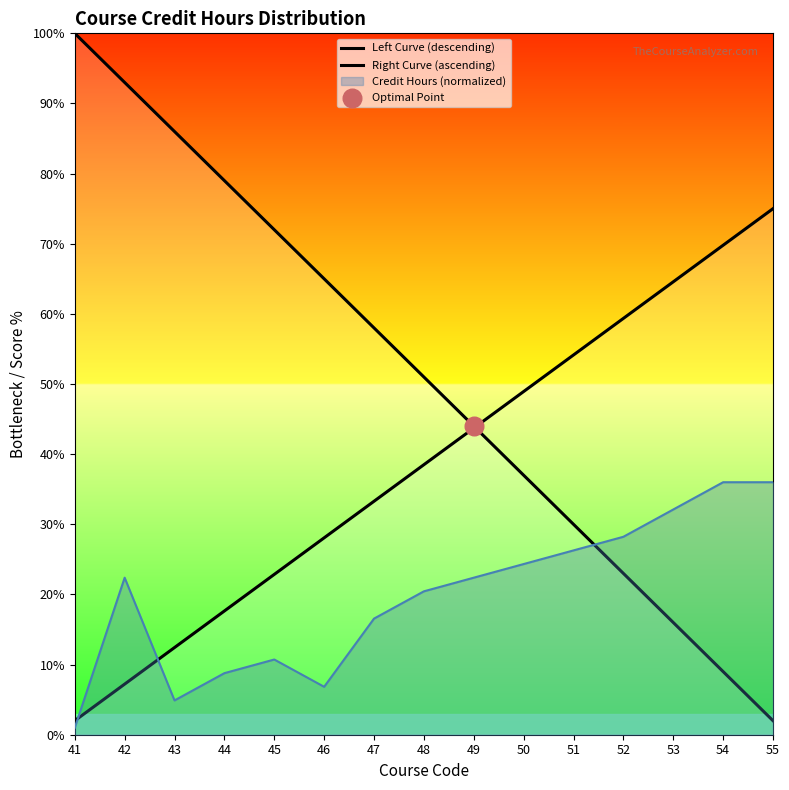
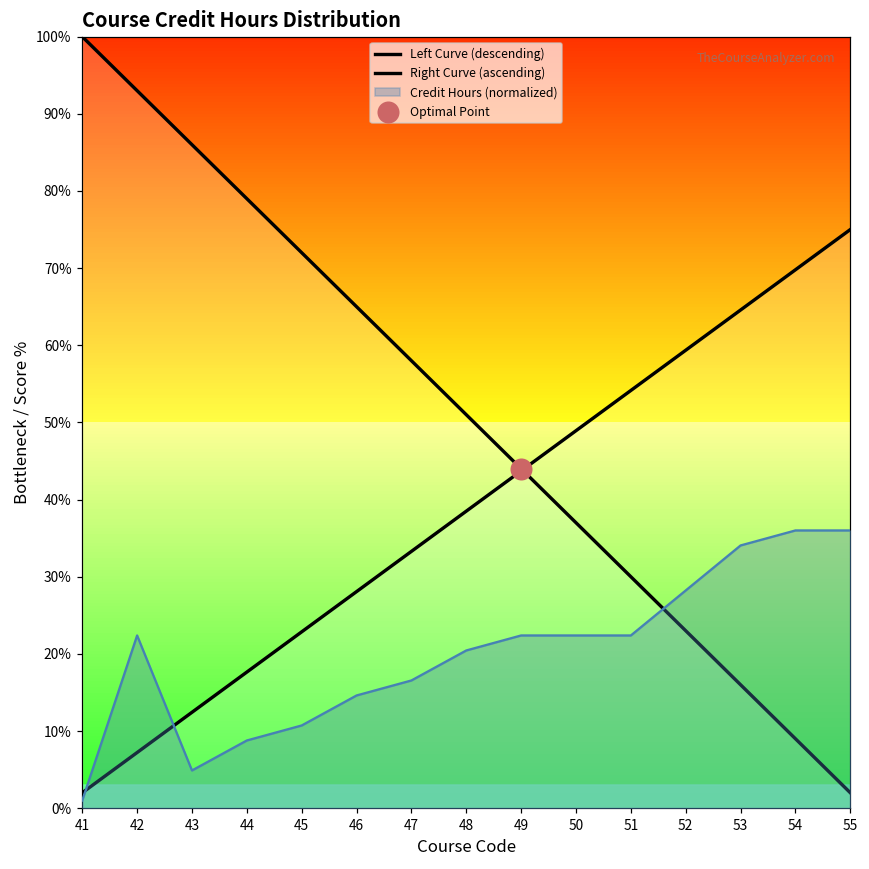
Credit Hours (normalized), 46: 7% -> 15%
Credit Hours (normalized), 50: 24% -> 22%
Credit Hours (normalized), 51: 26% -> 22%
Credit Hours (normalized), 53: 32% -> 34%
